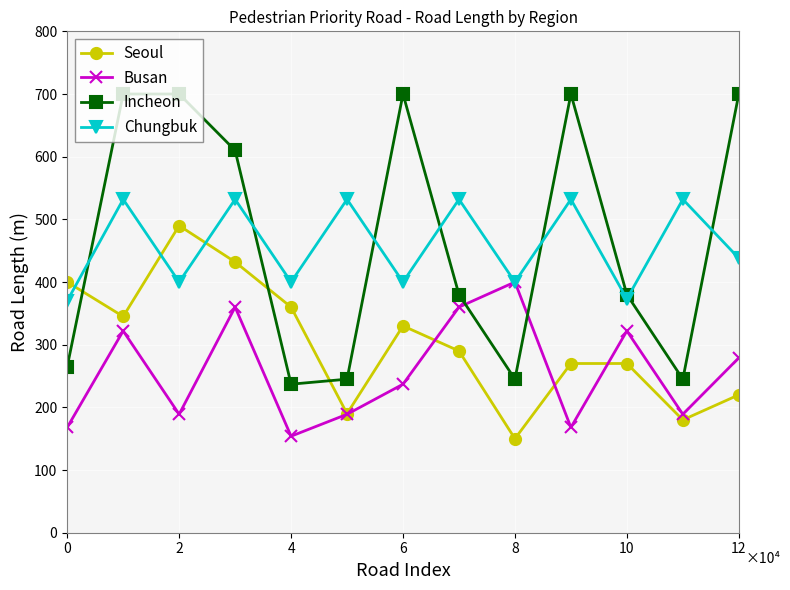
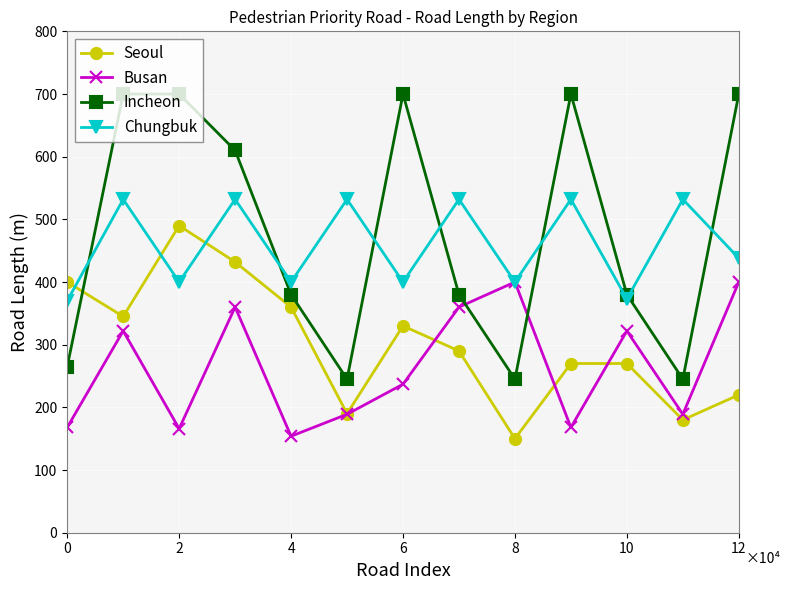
Busan, 2: 190 -> 170
Incheon, 4: 240 -> 380
Busan, 12: 280 -> 400
